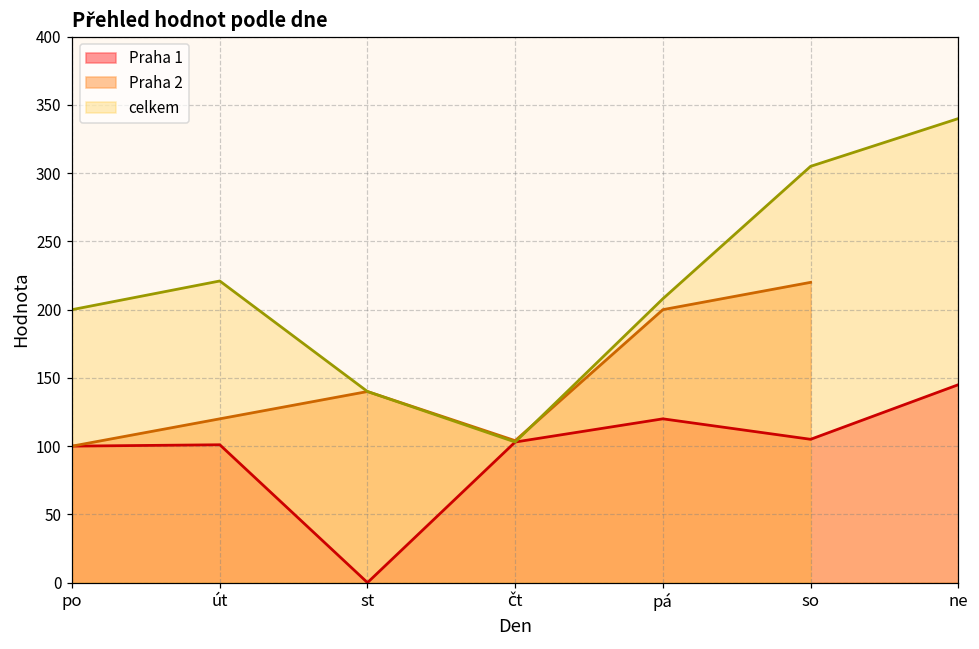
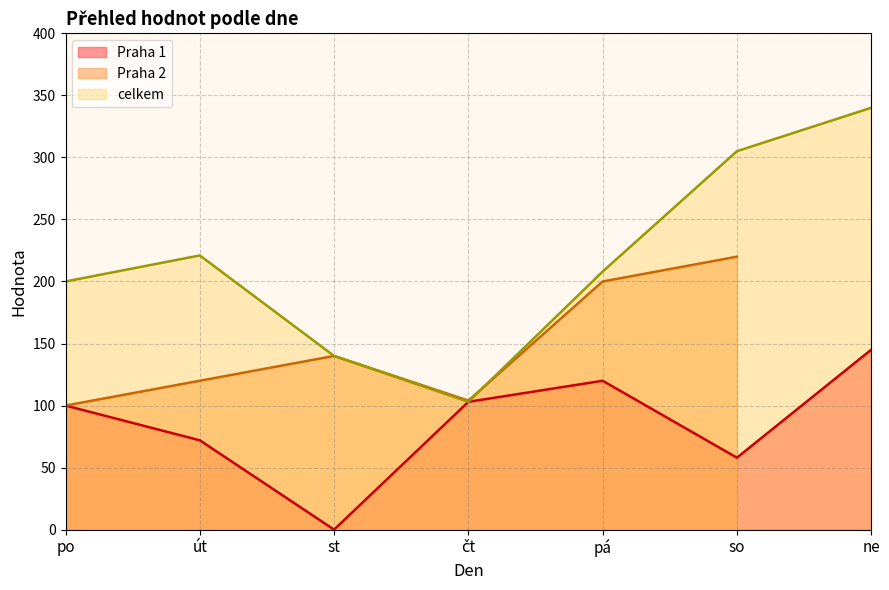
Praha 1, út: 101 -> 72
Praha 1, so: 105 -> 58
